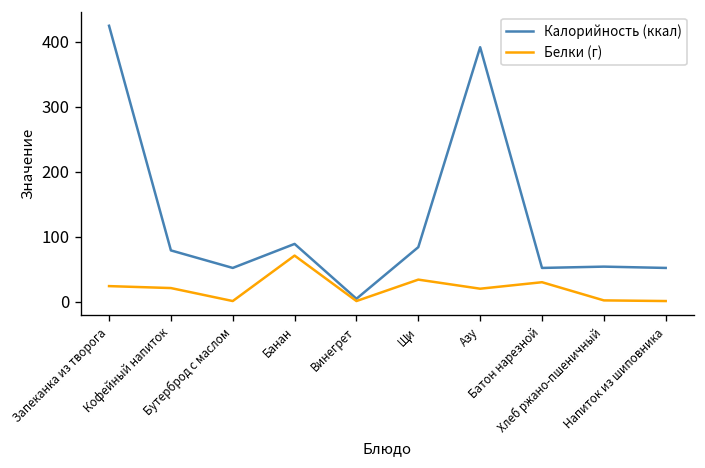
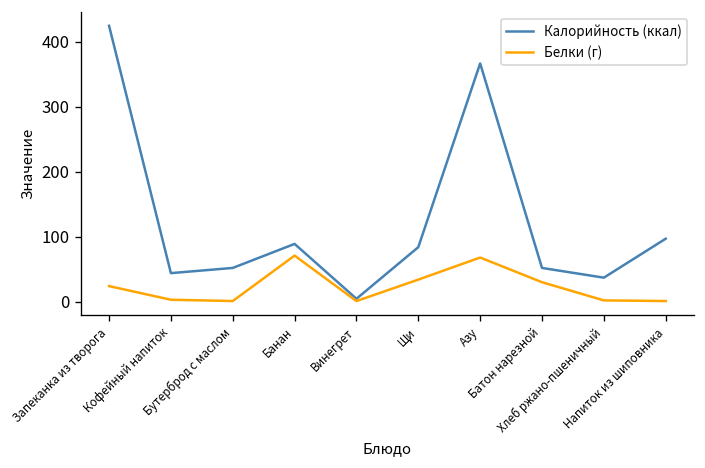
Калорийность (ккал), Кофейный напиток: 80 -> 40
Белки (г), Кофейный напиток: 20 -> 0
Калорийность (ккал), Азу: 390 -> 370
Белки (г), Азу: 20 -> 70
Калорийность (ккал), Хлеб ржано-пшеничный: 50 -> 40
Калорийность (ккал), Напиток из шиповника: 50 -> 100
